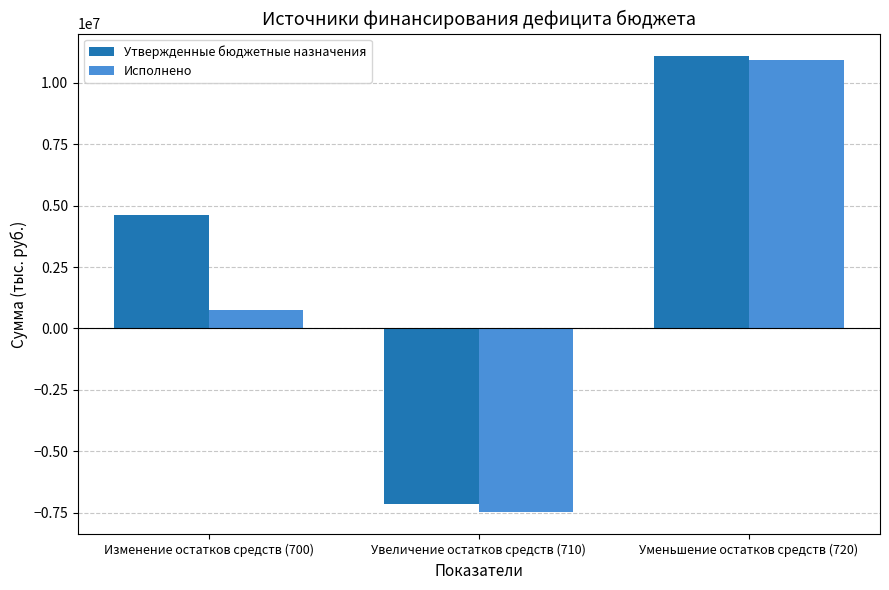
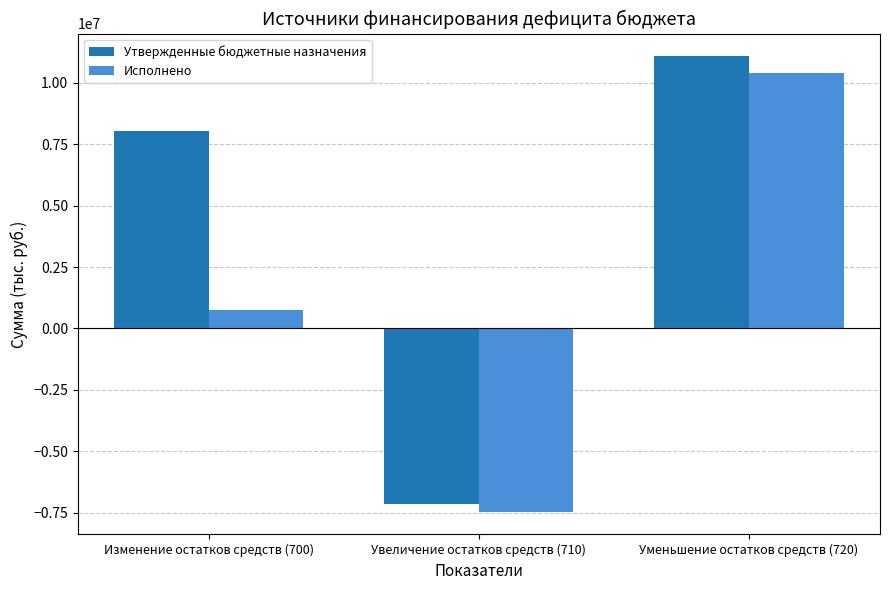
Утвержденные бюджетные назначения, Изменение остатков средств (700): 4600000 -> 8000000
Исполнено, Уменьшение остатков средств (720): 10900000 -> 10400000
